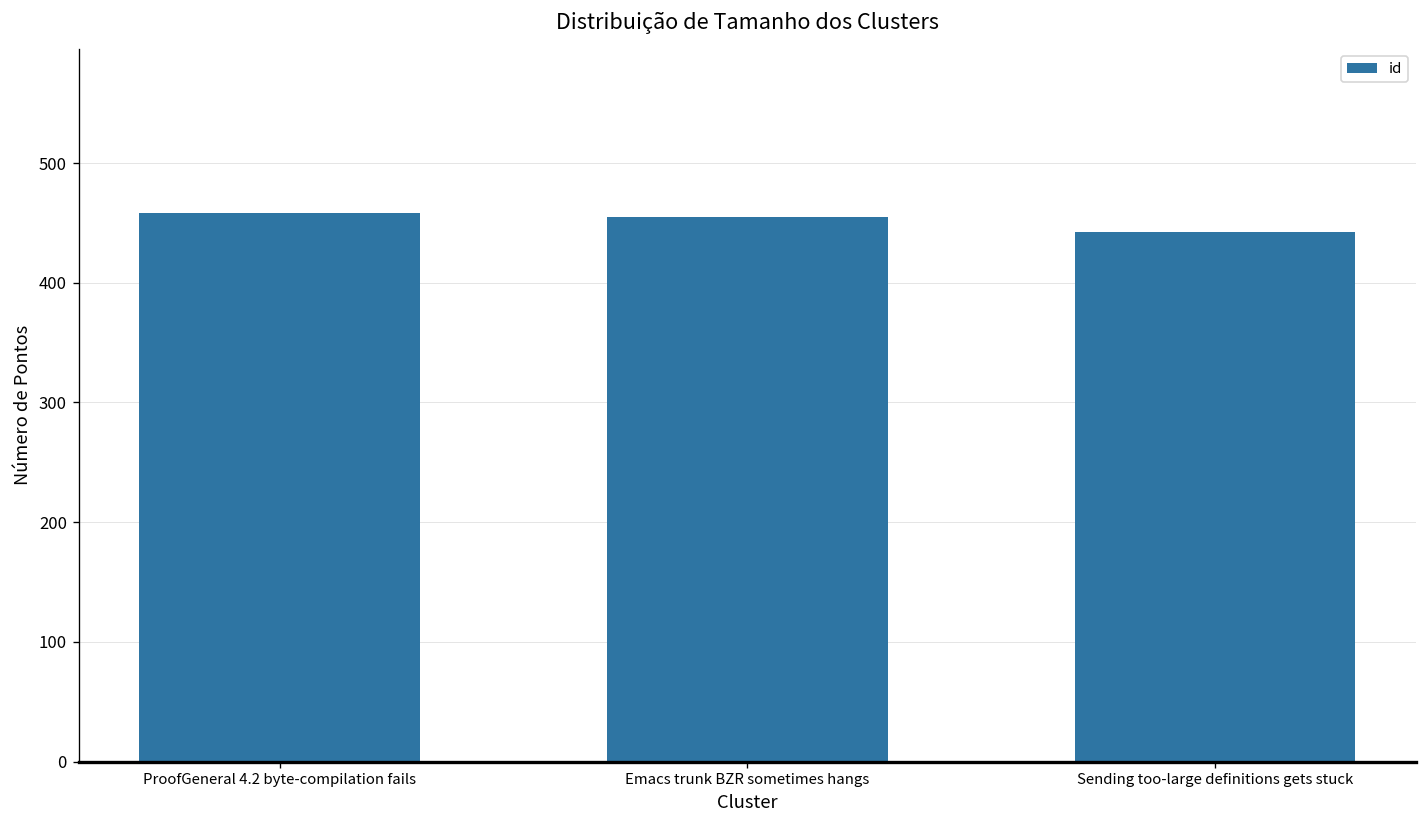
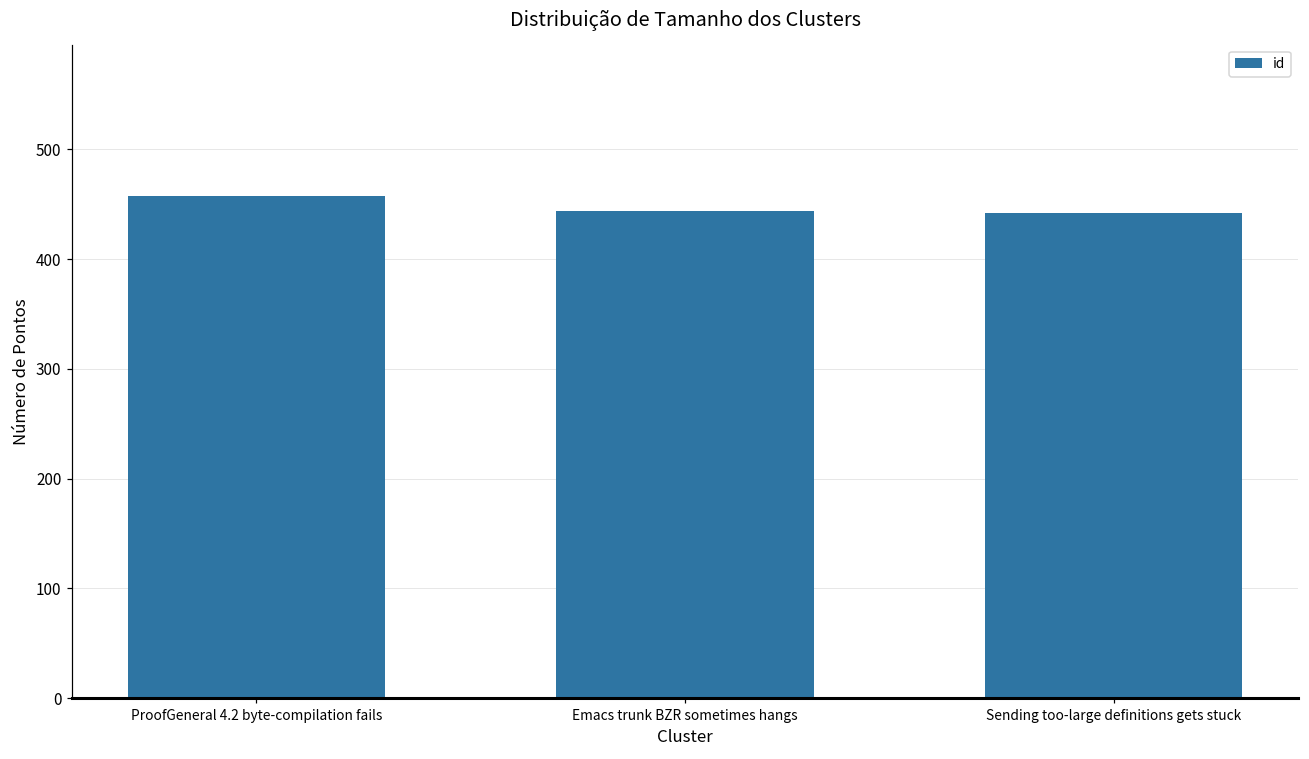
Emacs trunk BZR sometimes hangs: 460 -> 440
